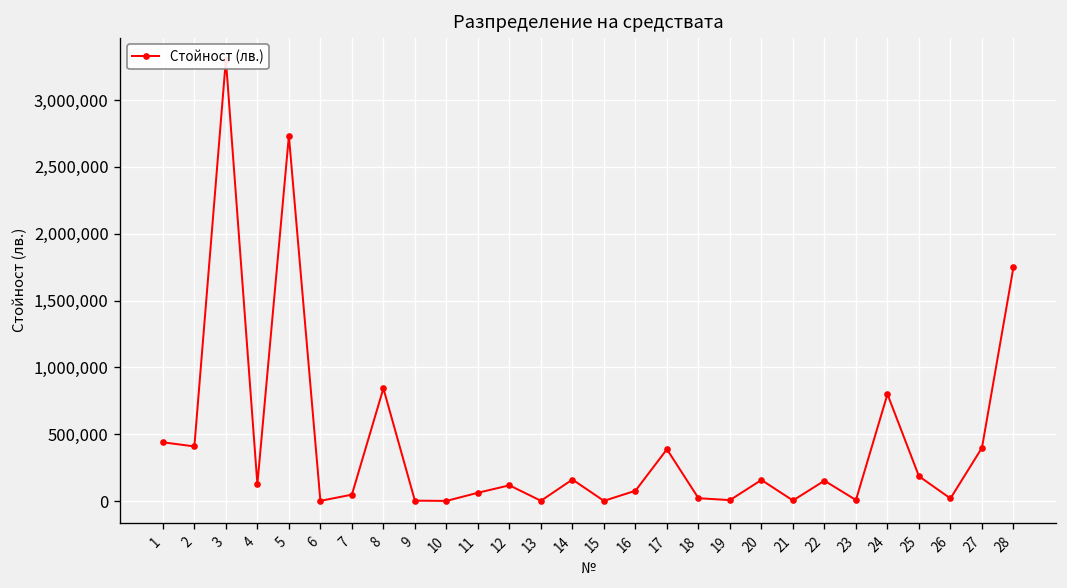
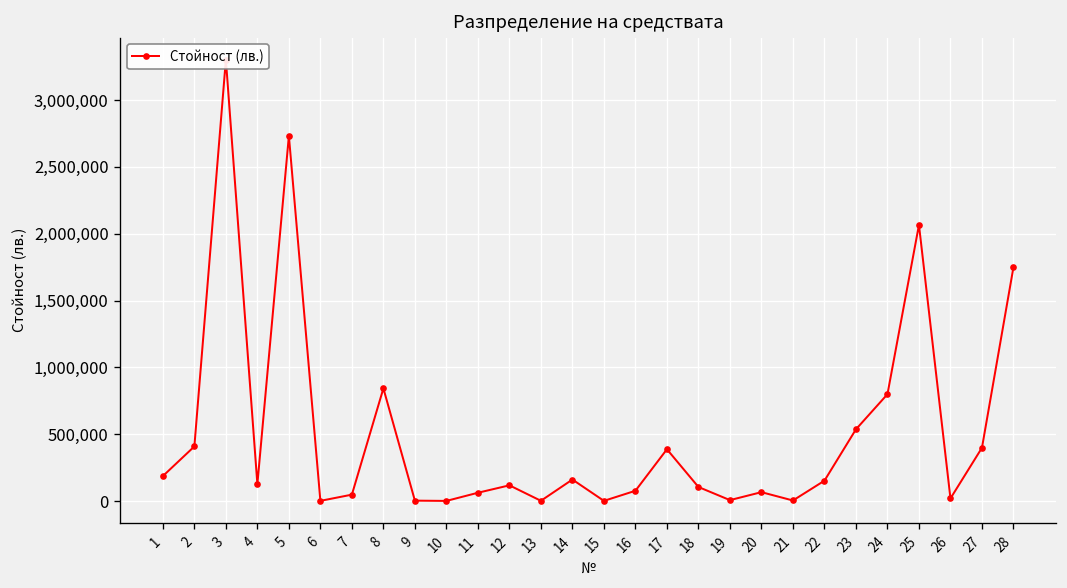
1: 440,000 -> 190,000
18: 20,000 -> 110,000
20: 160,000 -> 70,000
23: 10,000 -> 540,000
25: 190,000 -> 2,070,000
